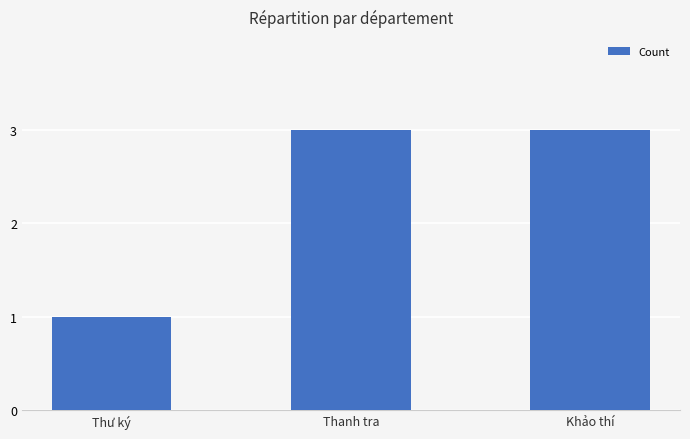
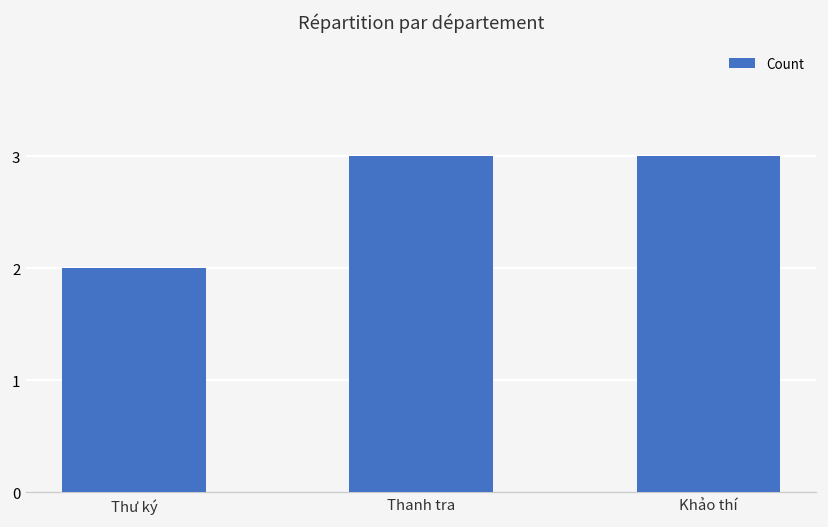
Thư ký: 1 -> 2
